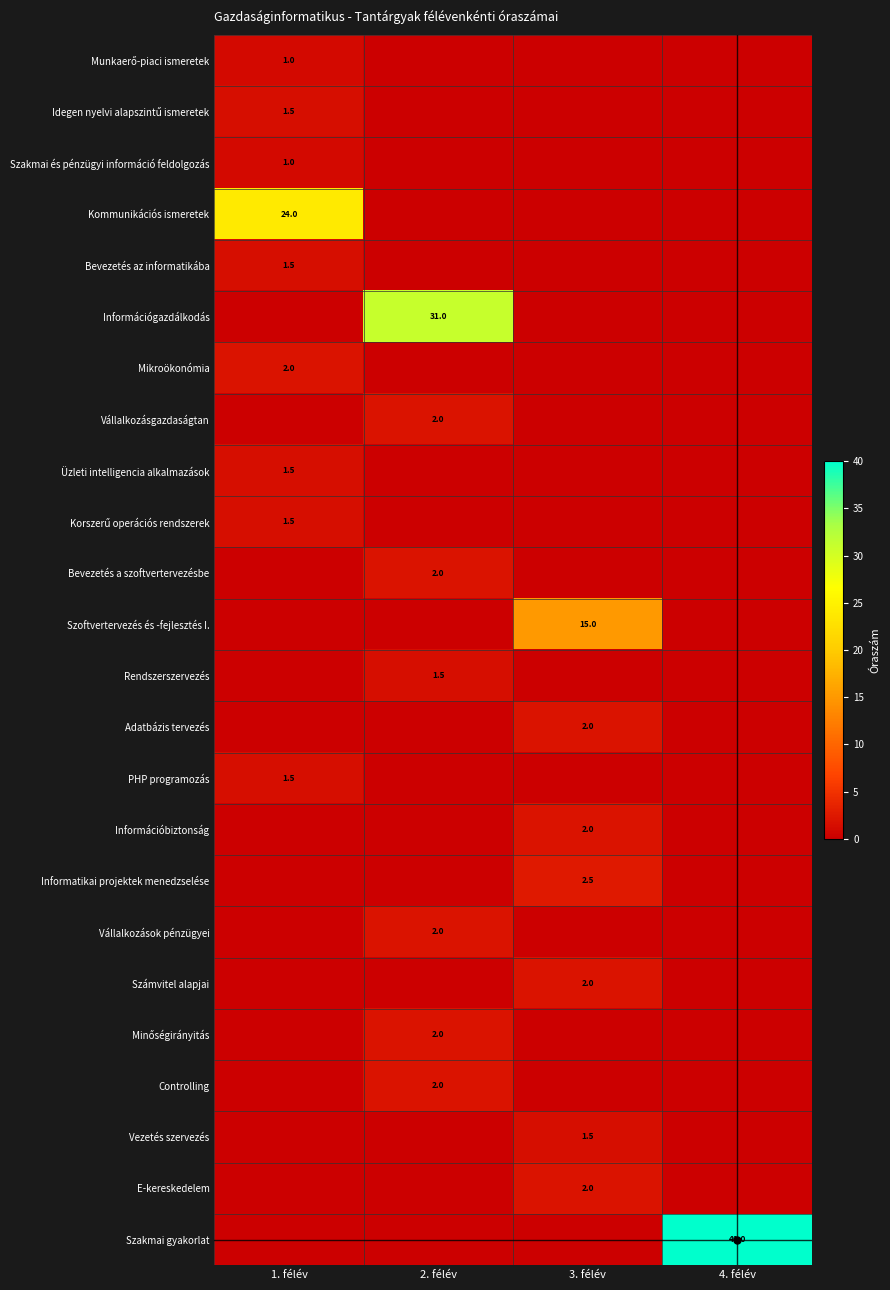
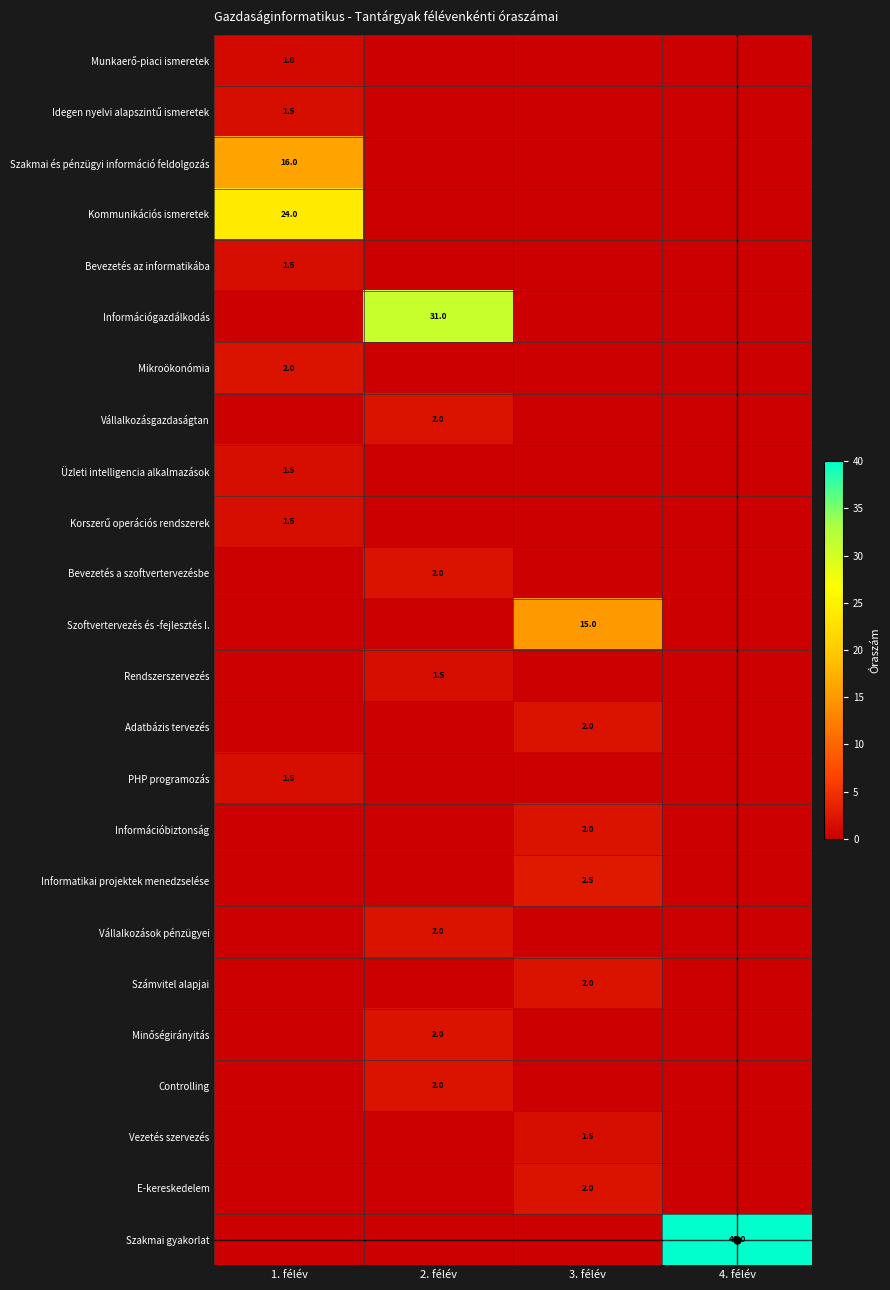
Szakmai és pénzügyi információ feldolgozás, 1. félév: 1.0 -> 16.0
